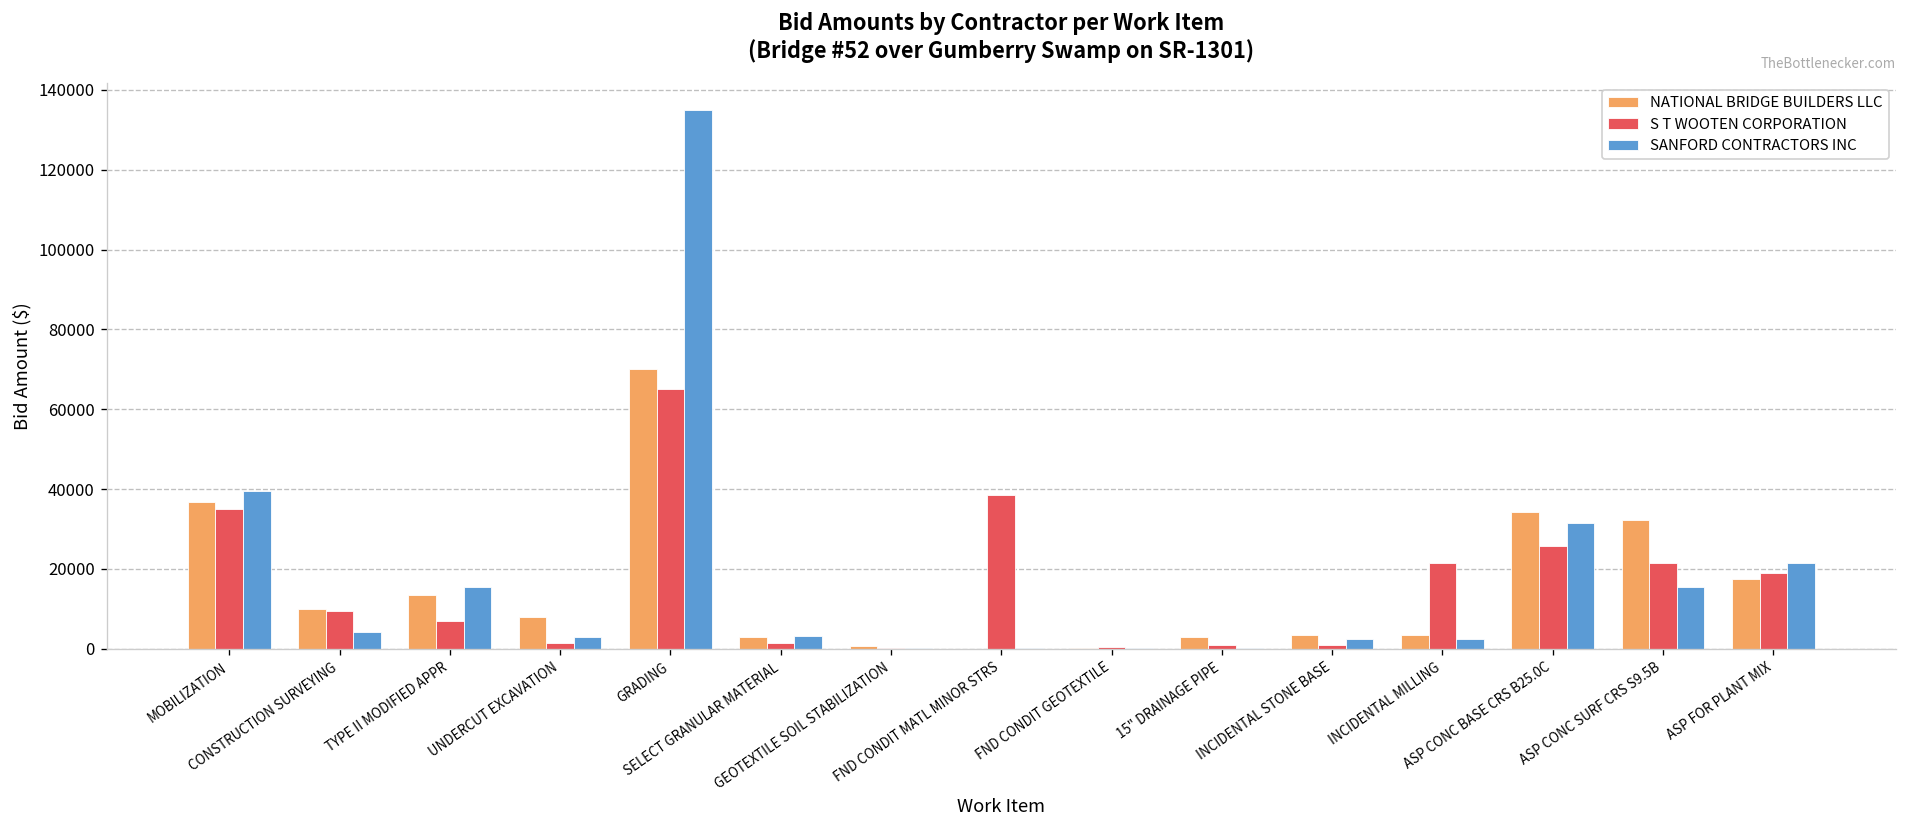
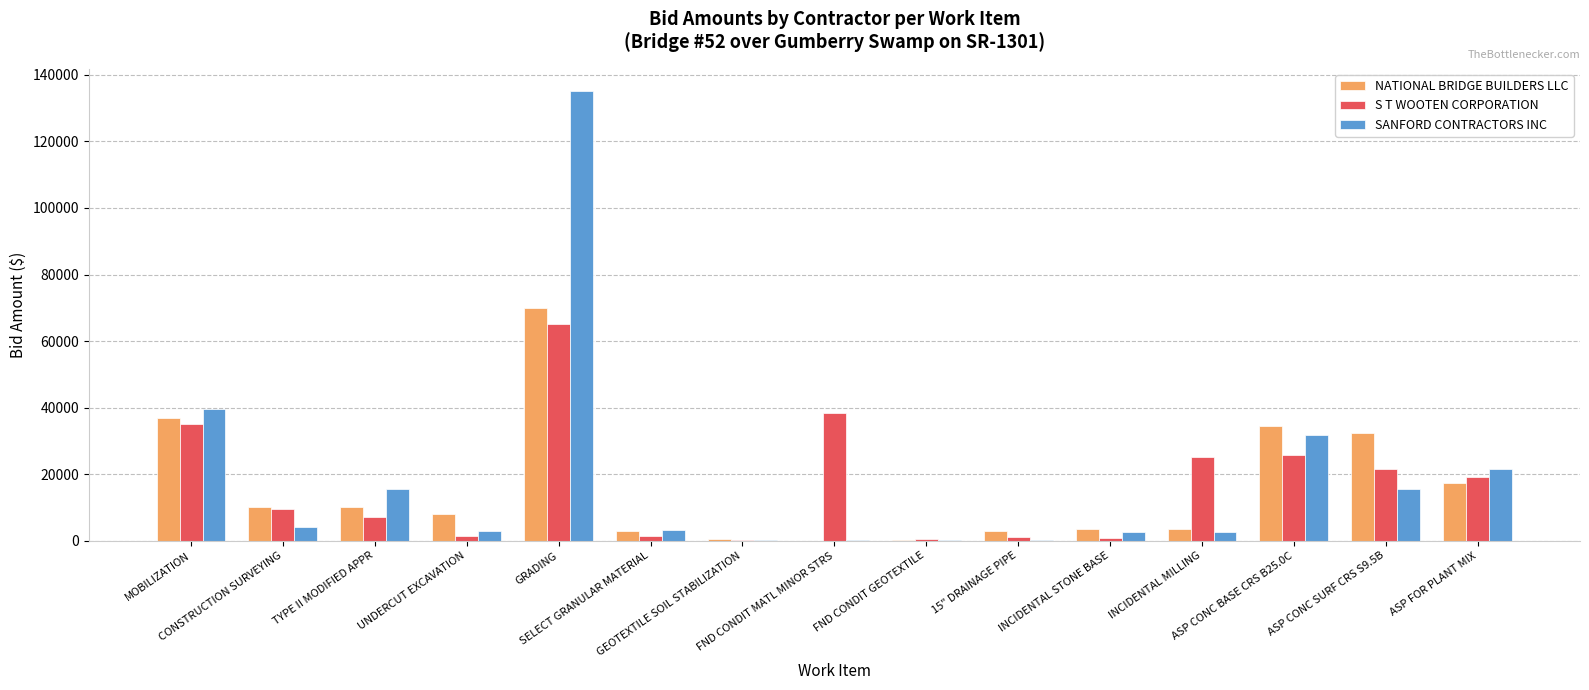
NATIONAL BRIDGE BUILDERS LLC, TYPE II MODIFIED APPR: 13000 -> 10000
S T WOOTEN CORPORATION, INCIDENTAL MILLING: 21000 -> 25000
